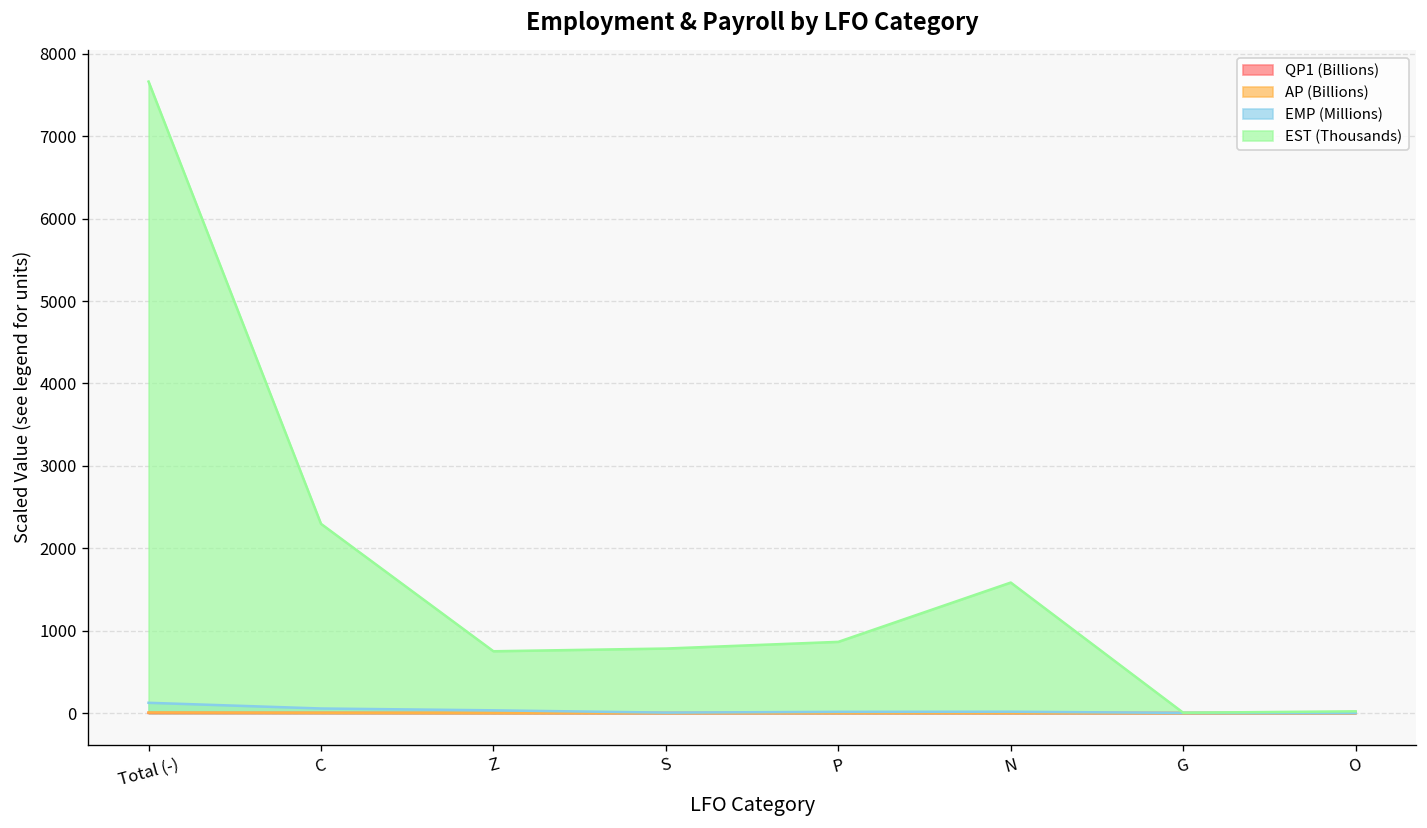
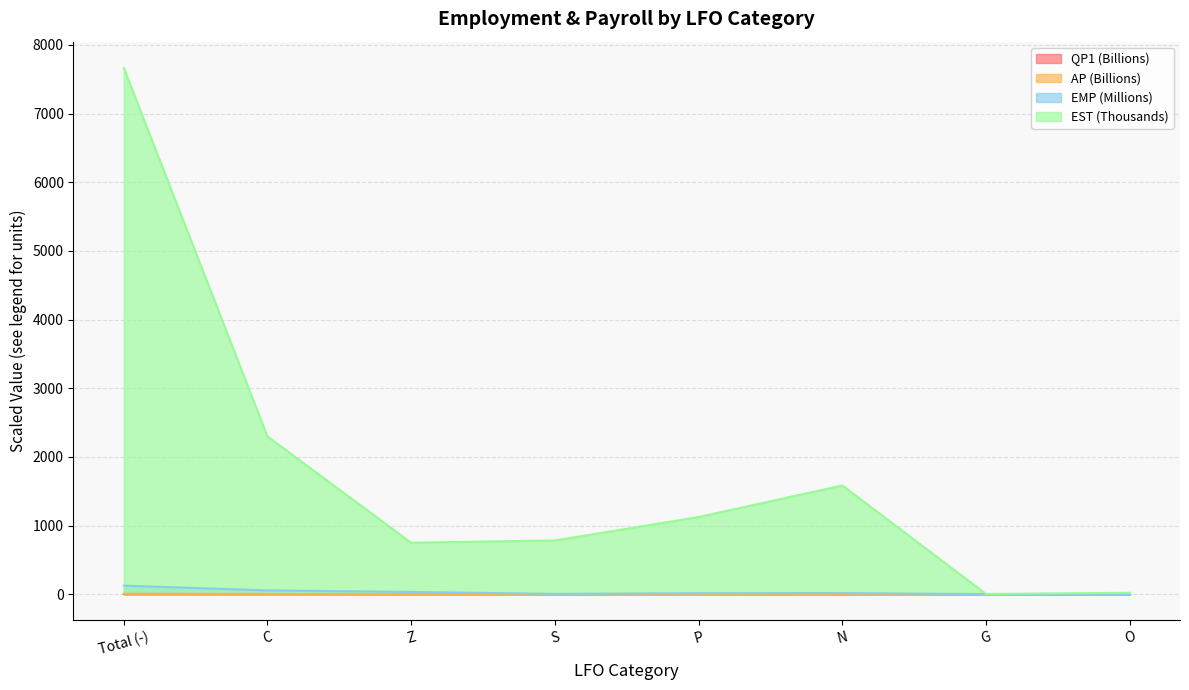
EST (Thousands), P: 900 -> 1100
